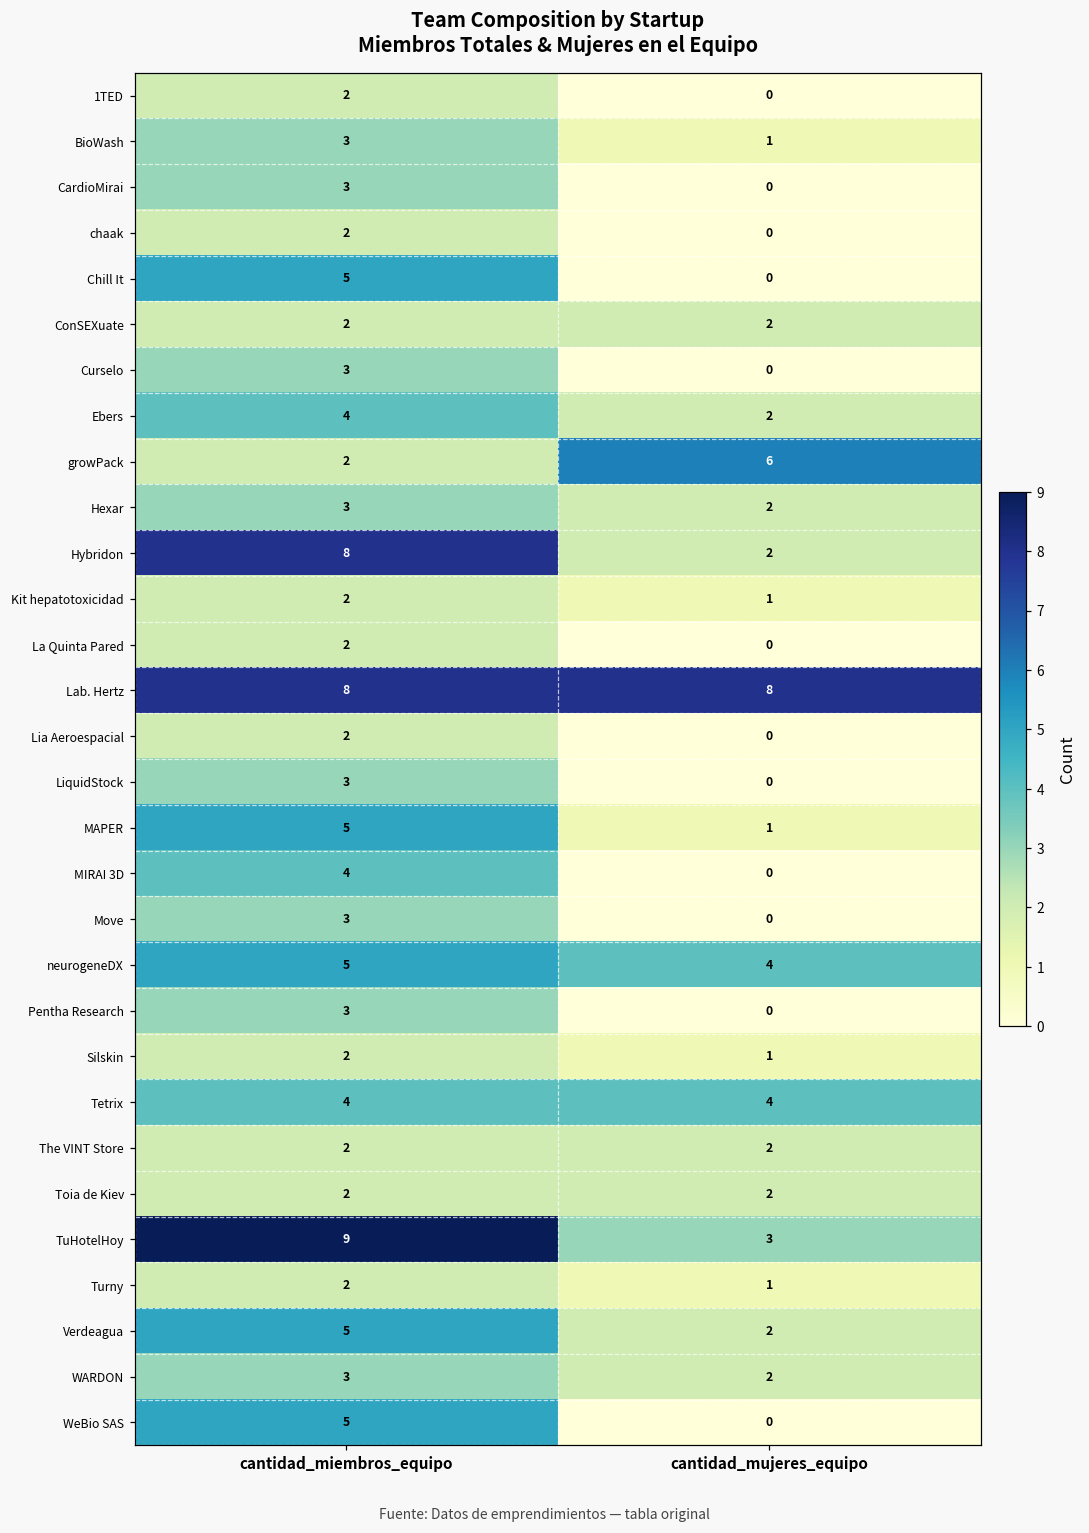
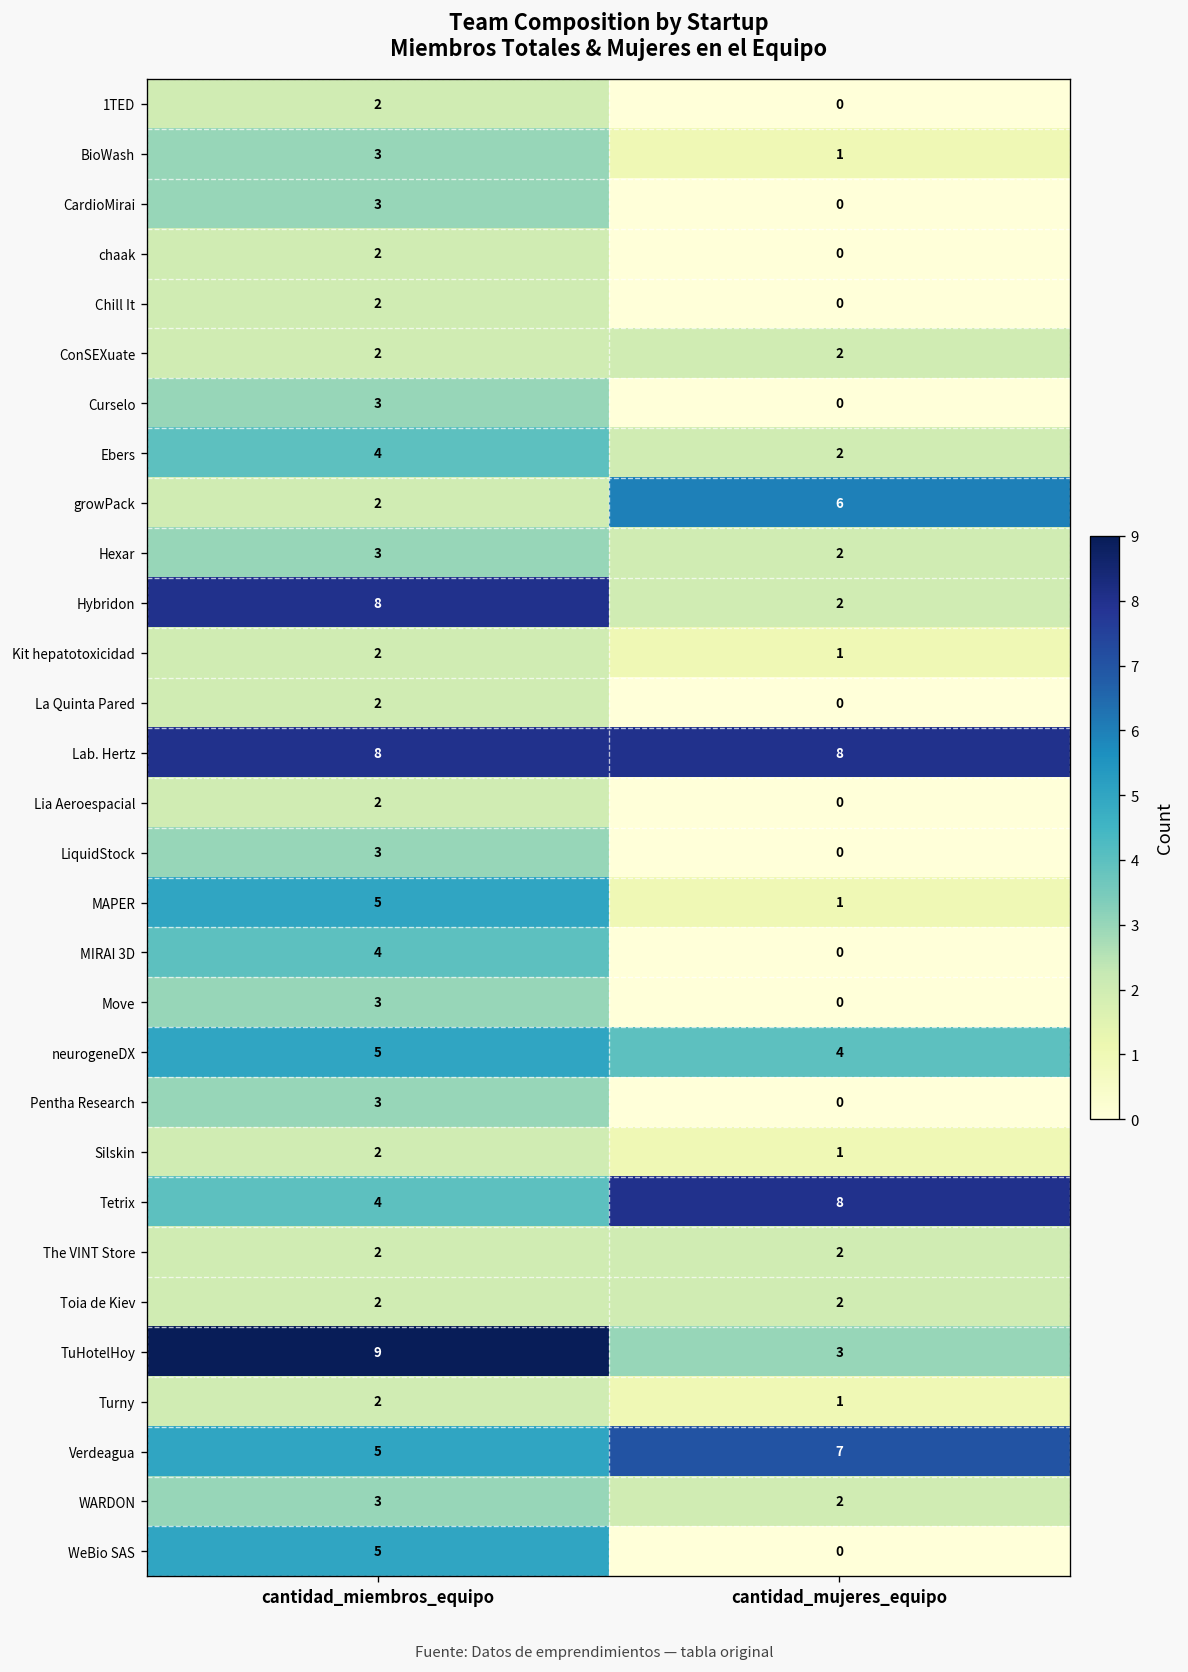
Chill It, cantidad_miembros_equipo: 5 -> 2
Tetrix, cantidad_mujeres_equipo: 4 -> 8
Verdeagua, cantidad_mujeres_equipo: 2 -> 7
